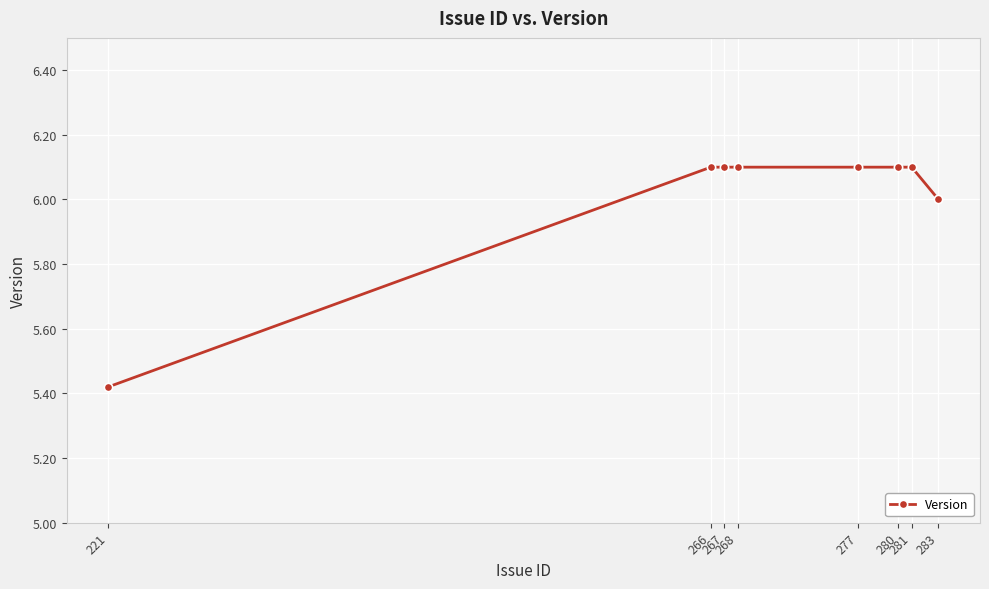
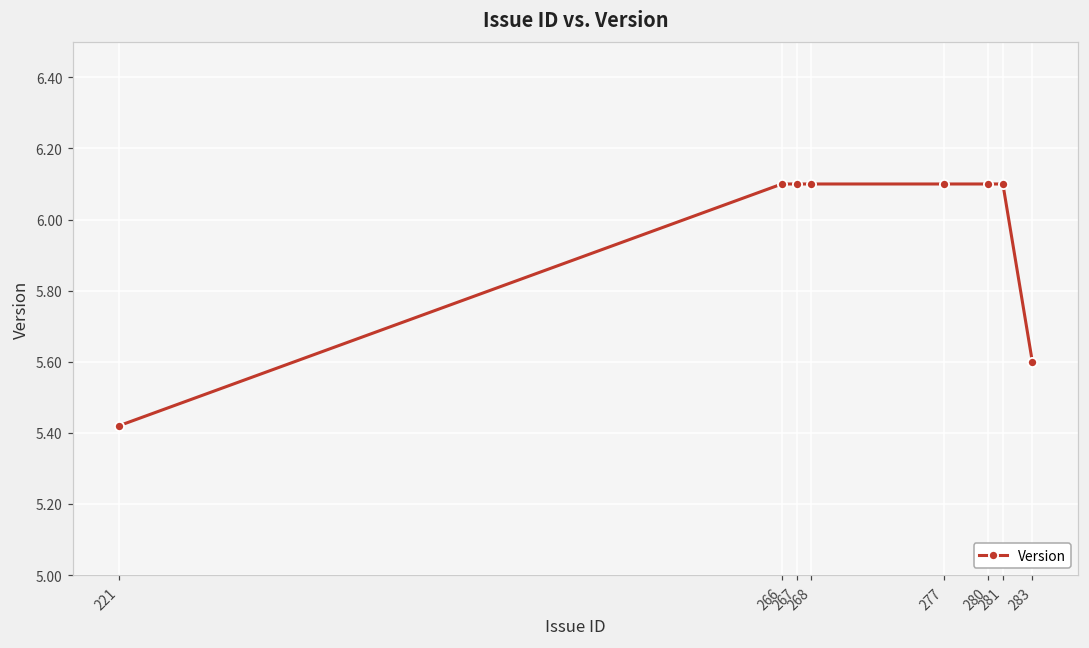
283: 6.0 -> 5.6
